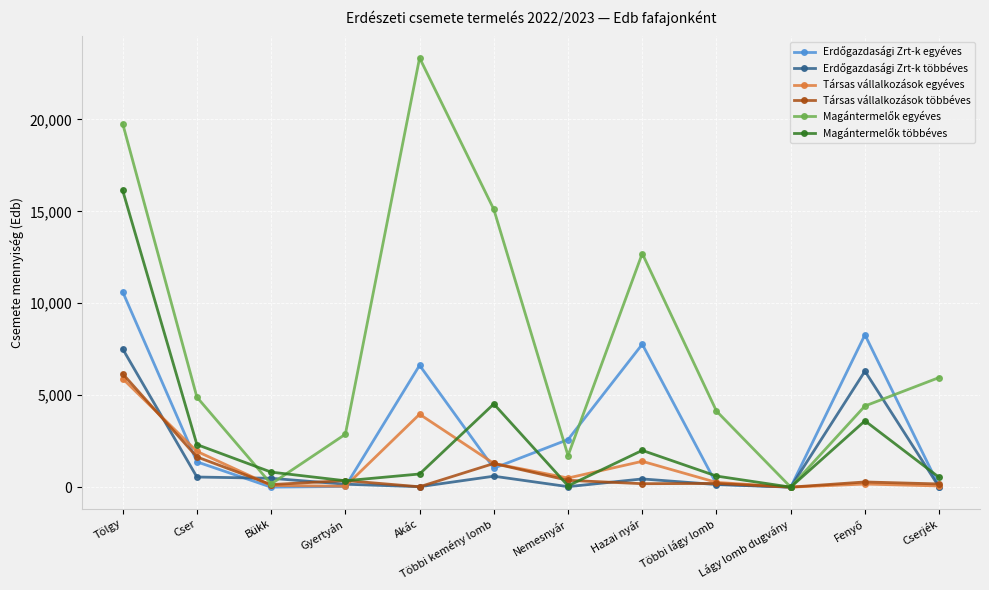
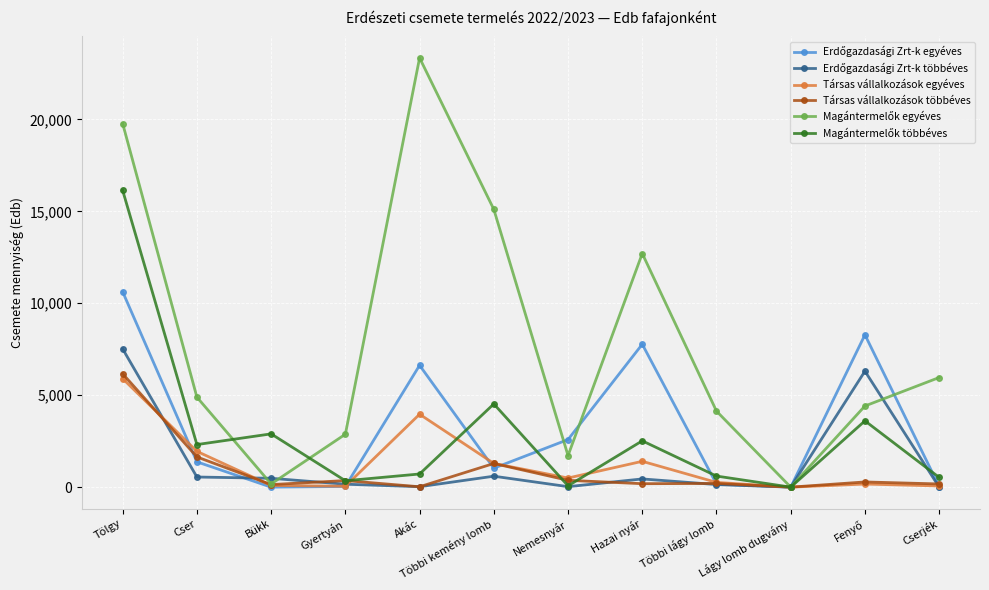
Magántermelők többéves, Bükk: 800 -> 2,900
Magántermelők többéves, Hazai nyár: 2,000 -> 2,500
